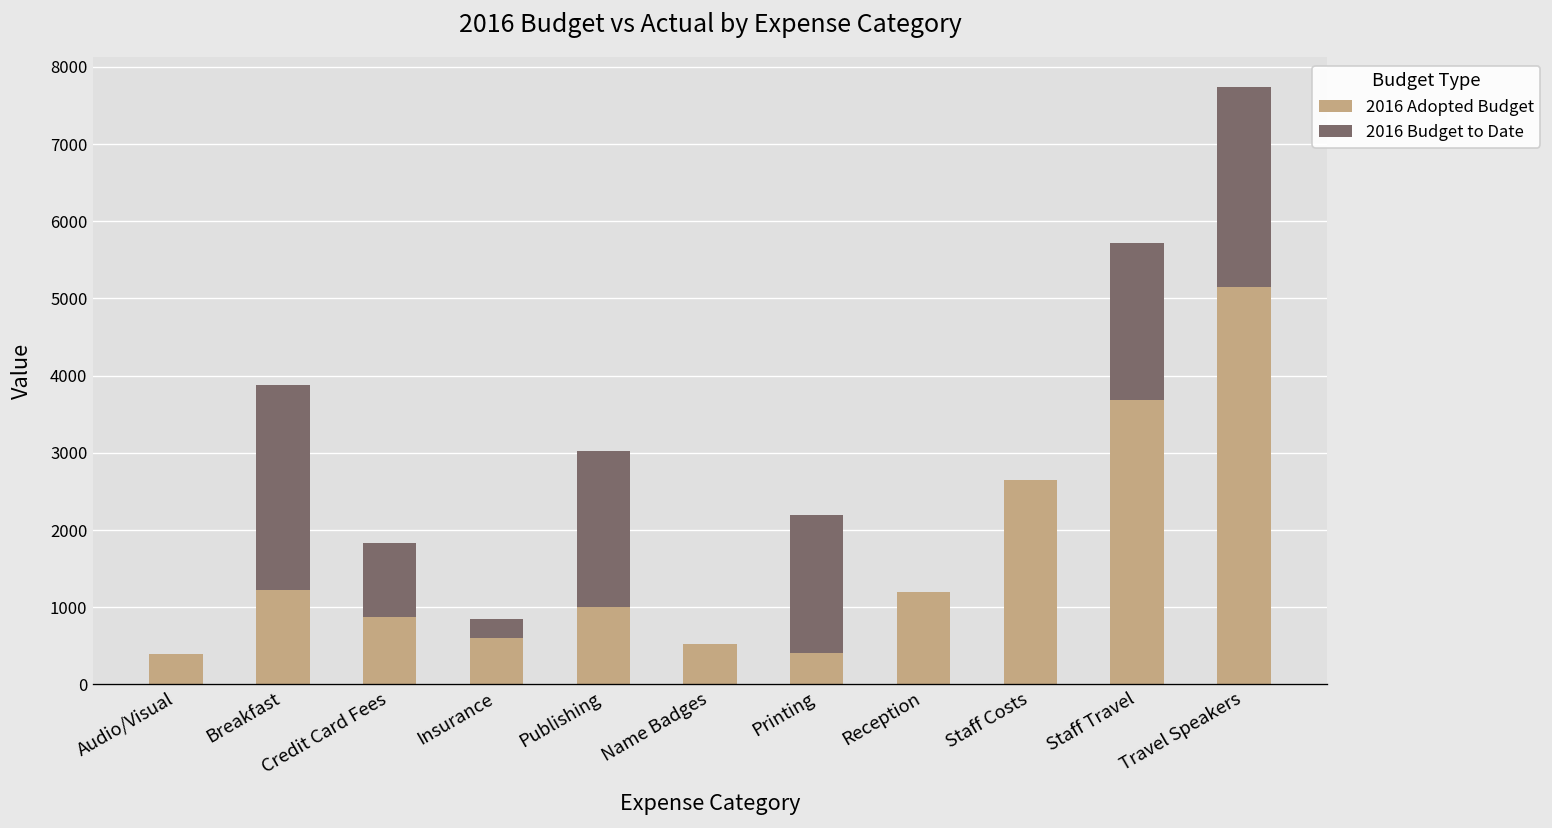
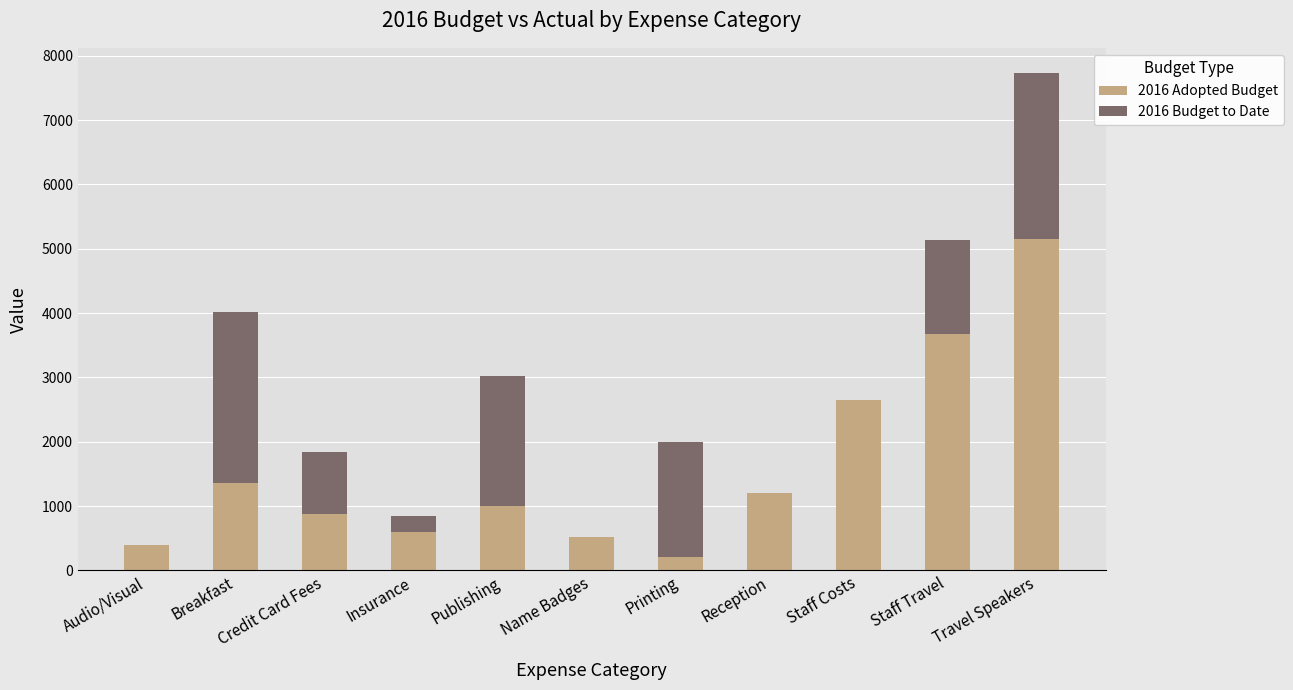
2016 Adopted Budget, Breakfast: 1200 -> 1400
2016 Adopted Budget, Printing: 400 -> 200
2016 Budget to Date, Staff Travel: 2000 -> 1500
